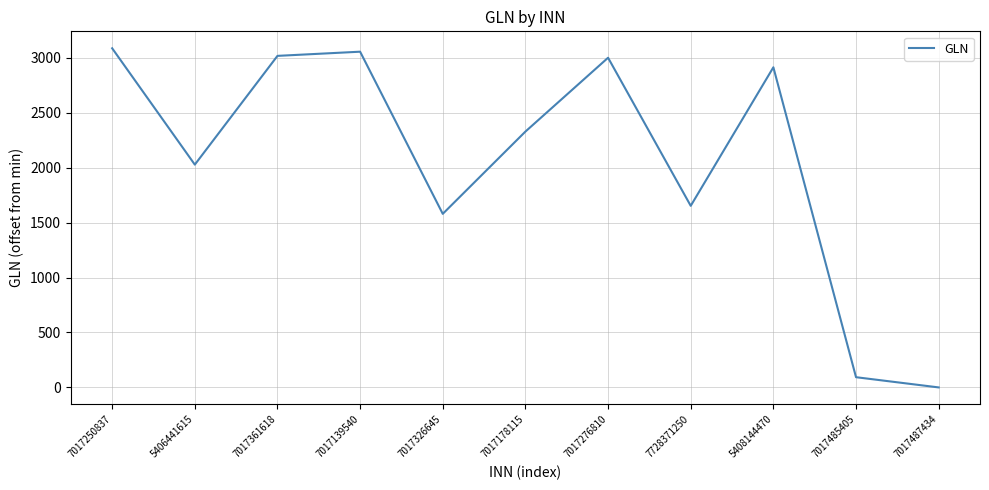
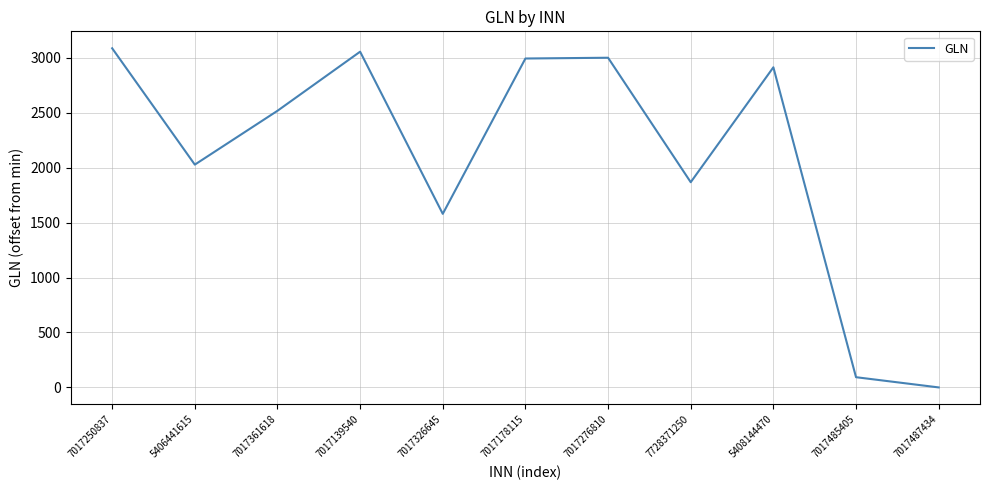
7017361618: 3020 -> 2520
7017178115: 2330 -> 2990
7728371250: 1650 -> 1870
